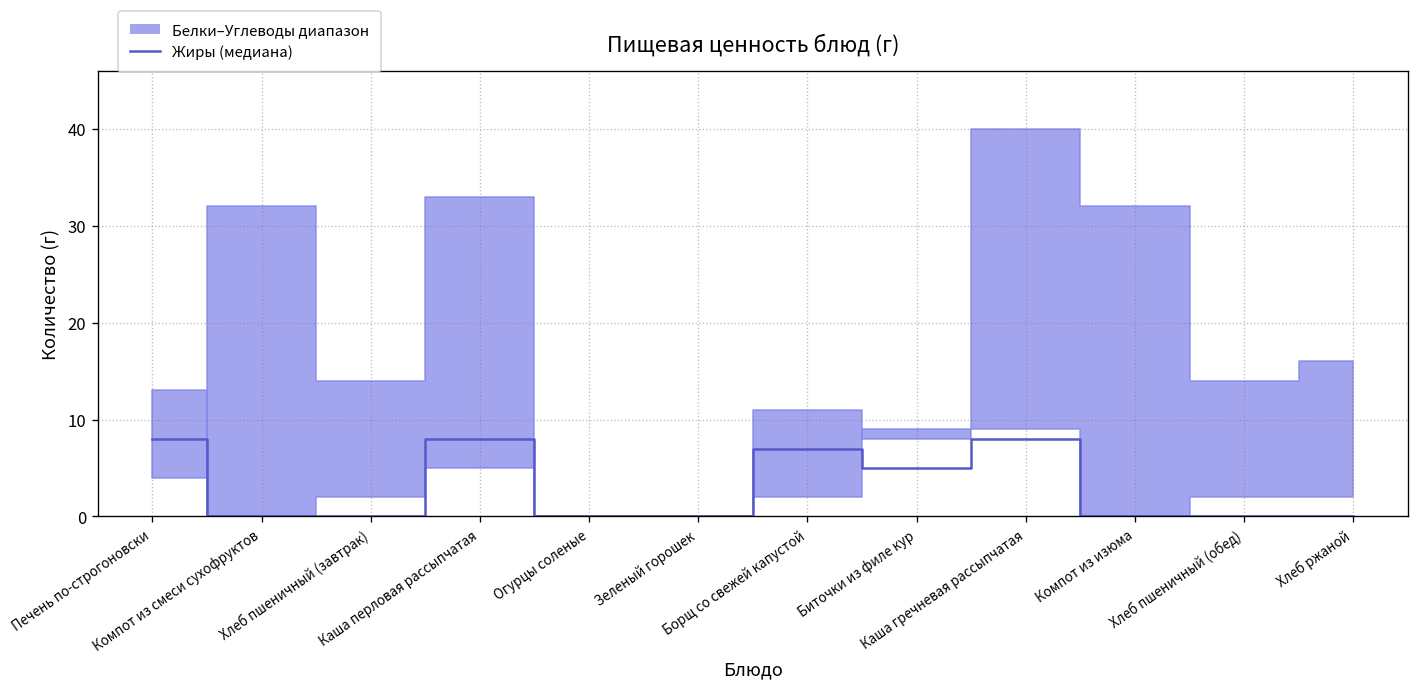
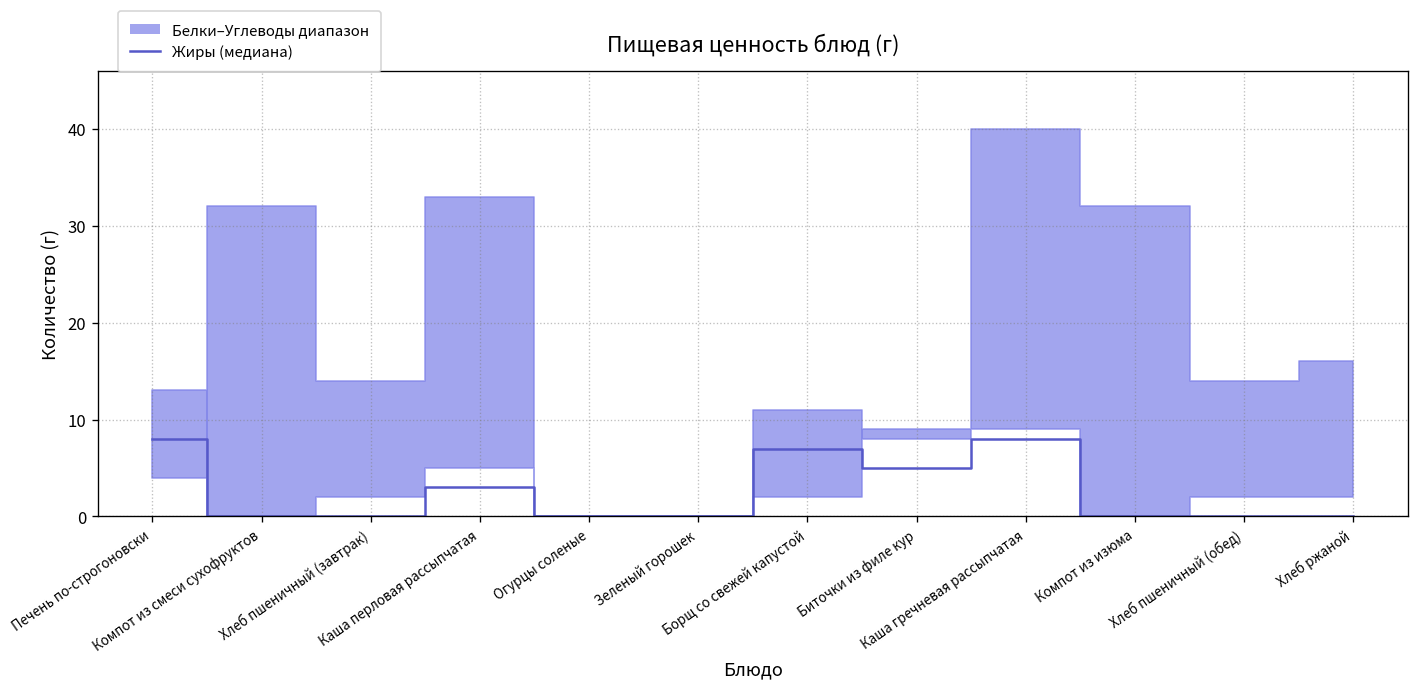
Жиры (медиана), Каша перловая рассыпчатая: 8 -> 3
